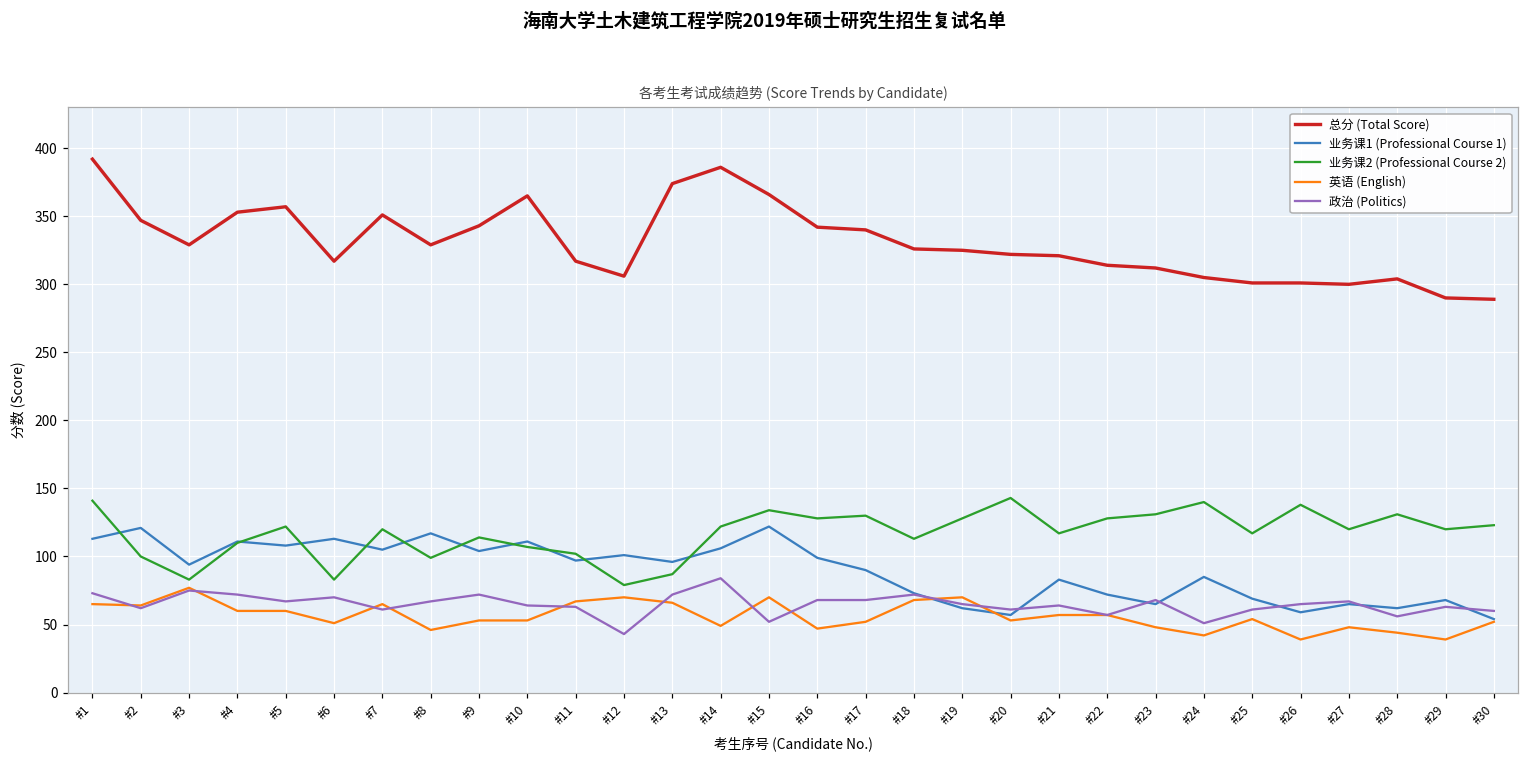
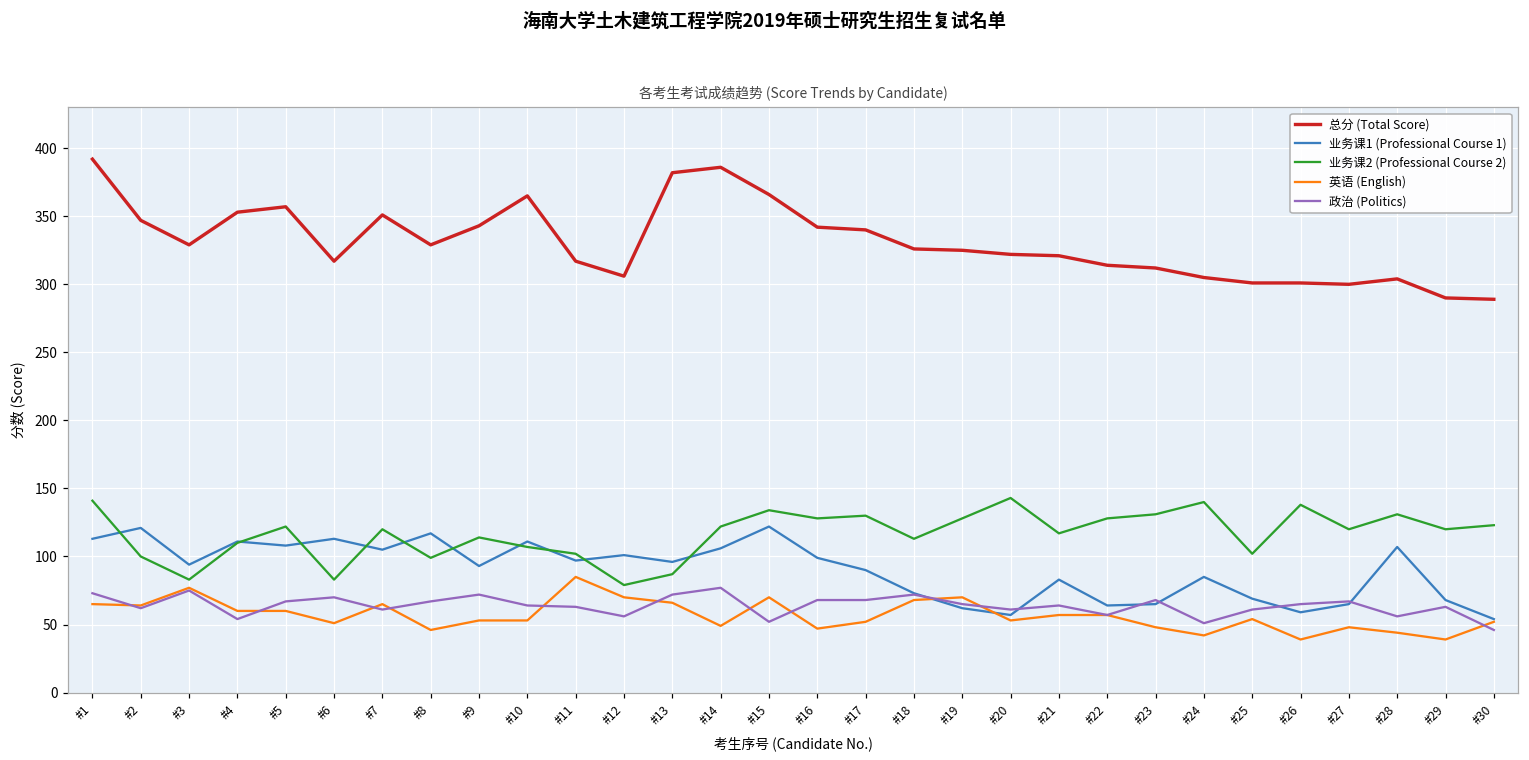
政治 (Politics), #4: 72 -> 54
业务课1 (Professional Course 1), #9: 104 -> 93
英语 (English), #11: 67 -> 85
政治 (Politics), #12: 43 -> 56
总分 (Total Score), #13: 374 -> 382
政治 (Politics), #14: 84 -> 77
业务课1 (Professional Course 1), #22: 72 -> 64
业务课2 (Professional Course 2), #25: 117 -> 102
业务课1 (Professional Course 1), #28: 62 -> 107
政治 (Politics), #30: 60 -> 46
